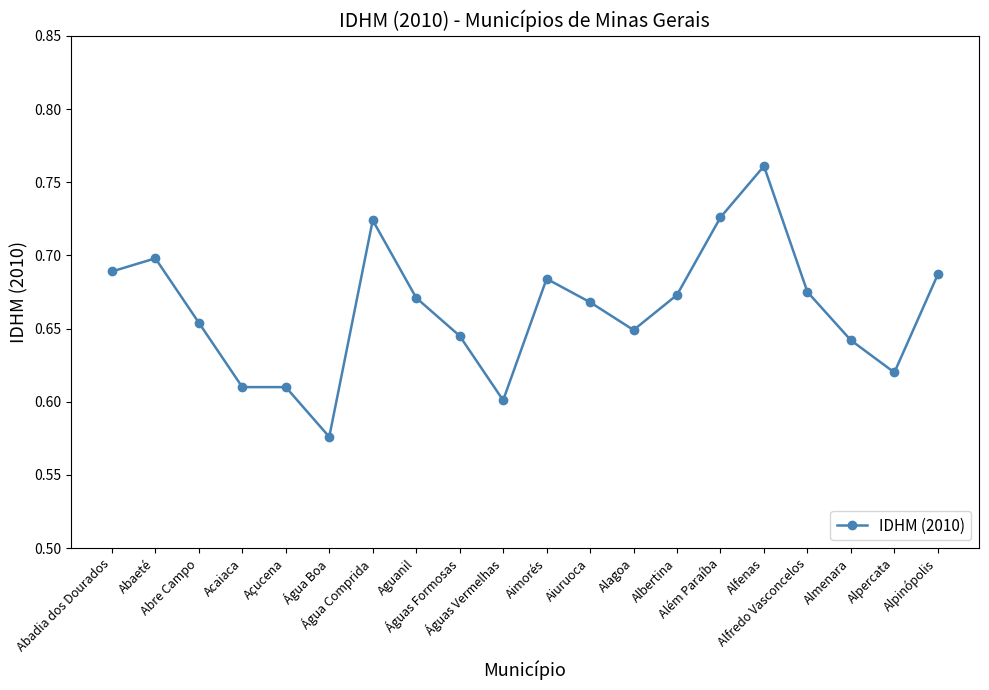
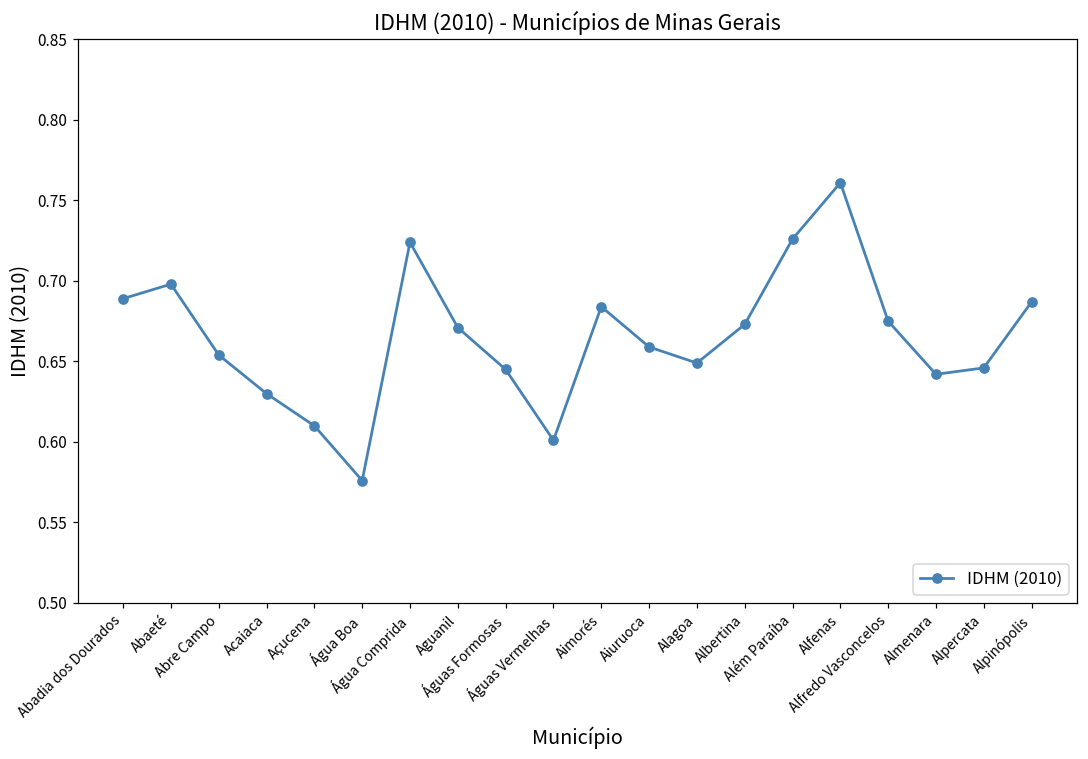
Acaiaca: 0.61 -> 0.63
Aiuruoca: 0.668 -> 0.659
Alpercata: 0.620 -> 0.646
